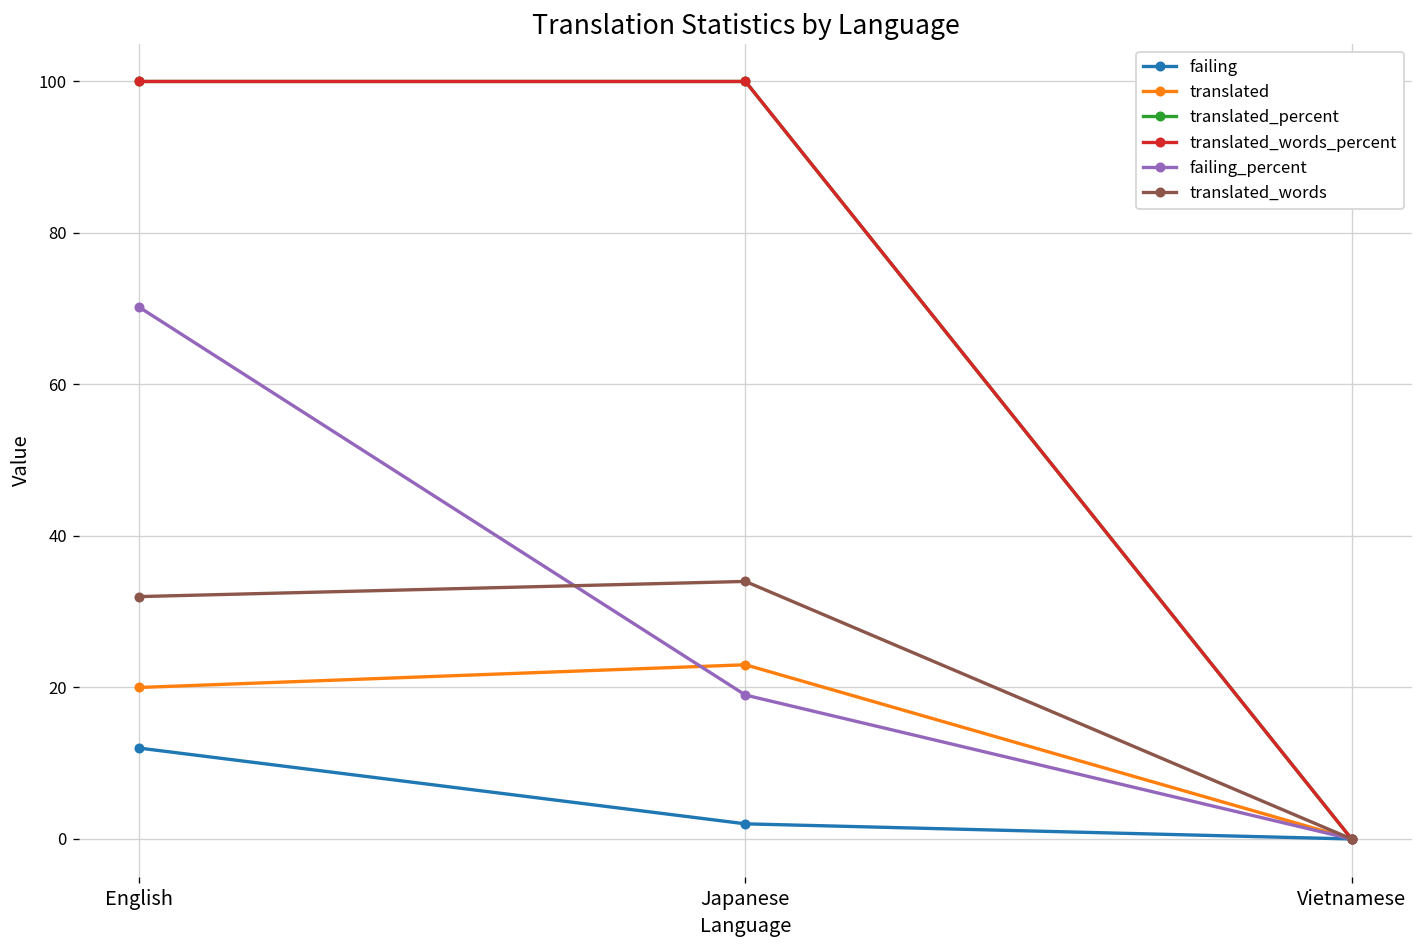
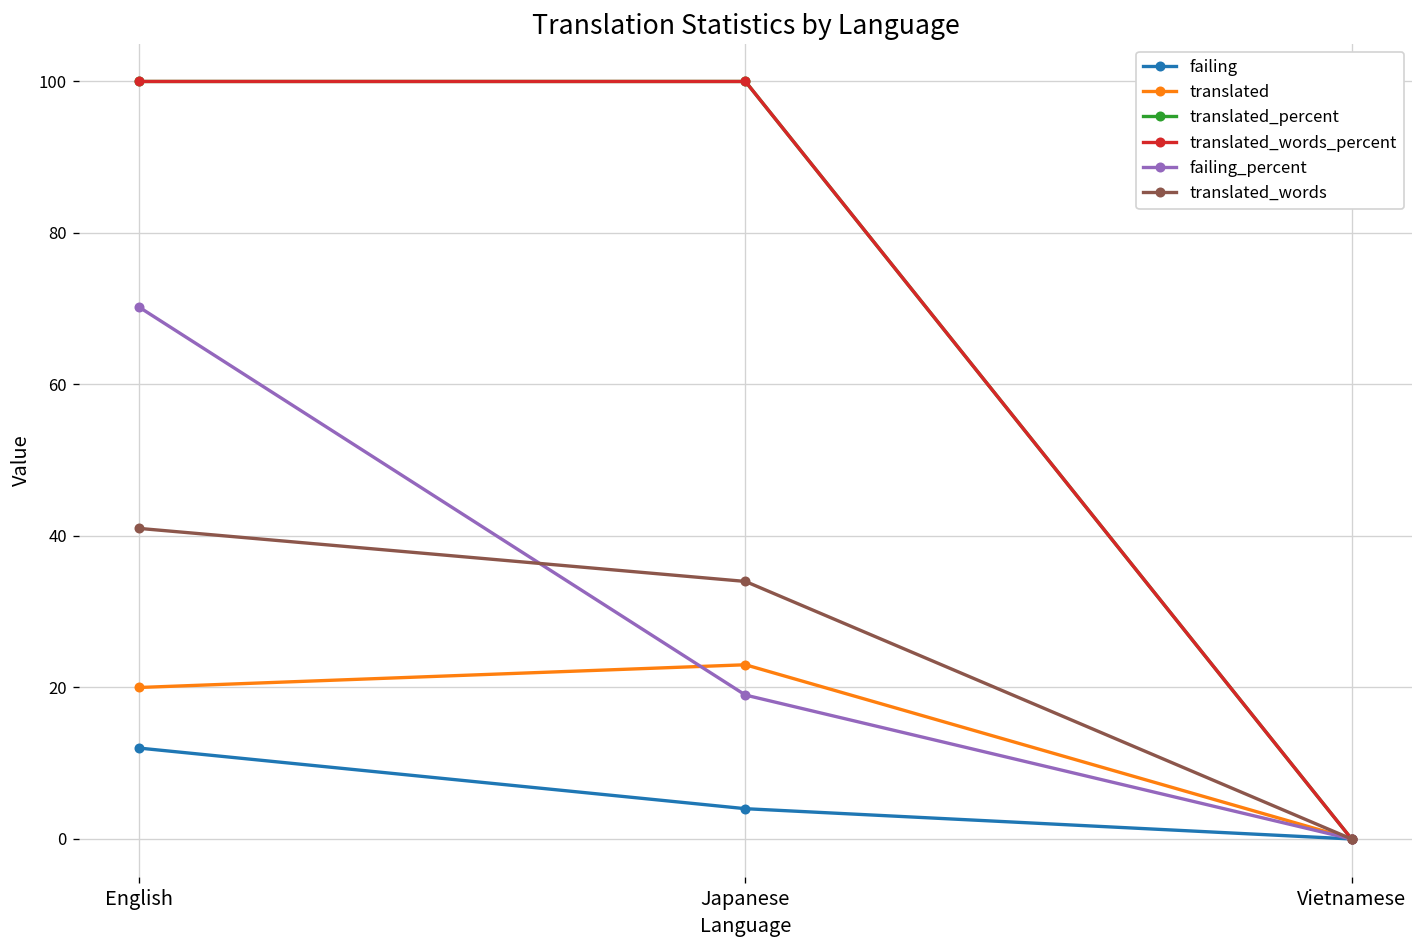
translated_words, English: 32 -> 41
failing, Japanese: 2 -> 4
